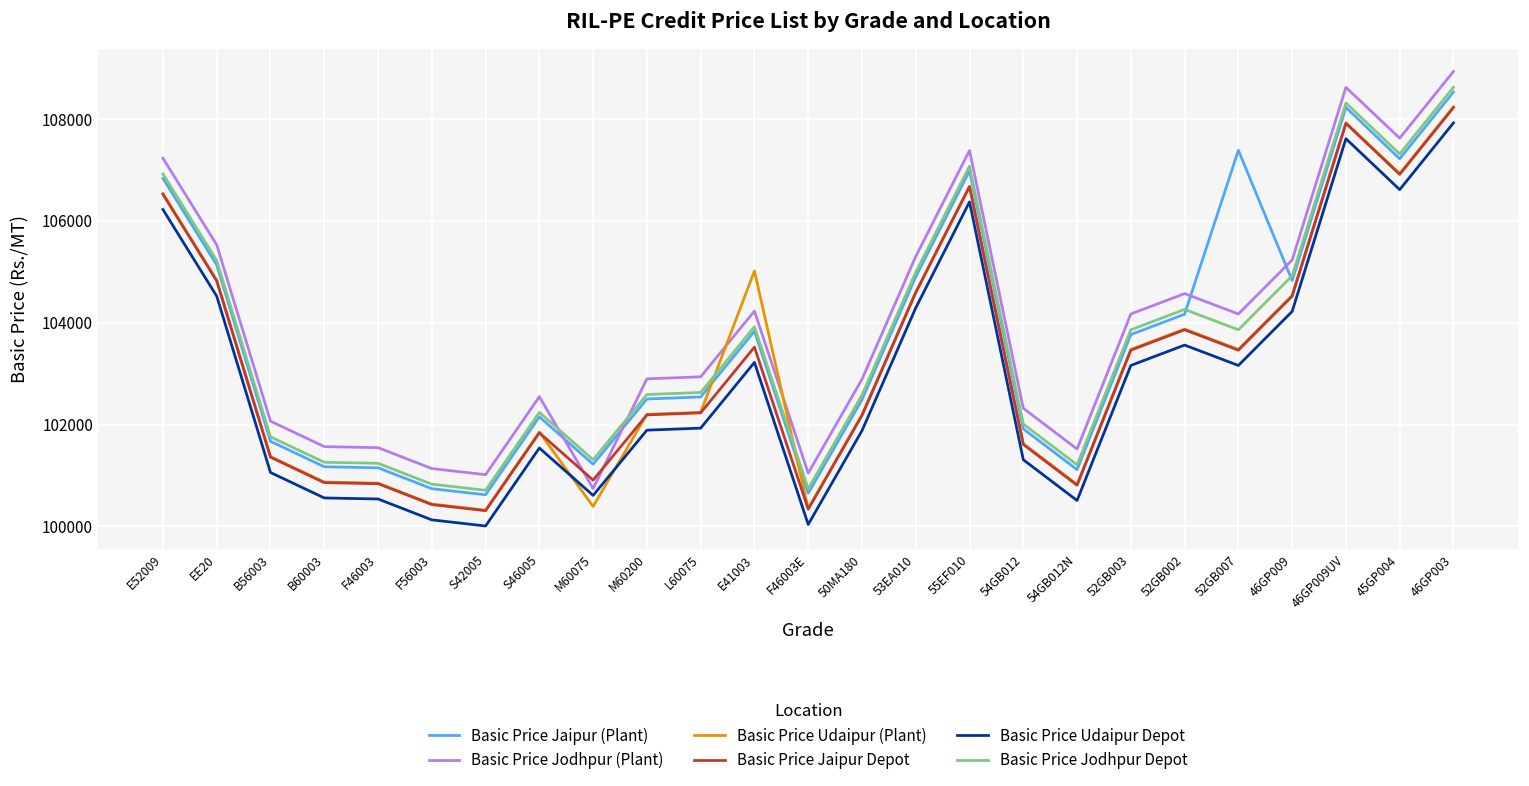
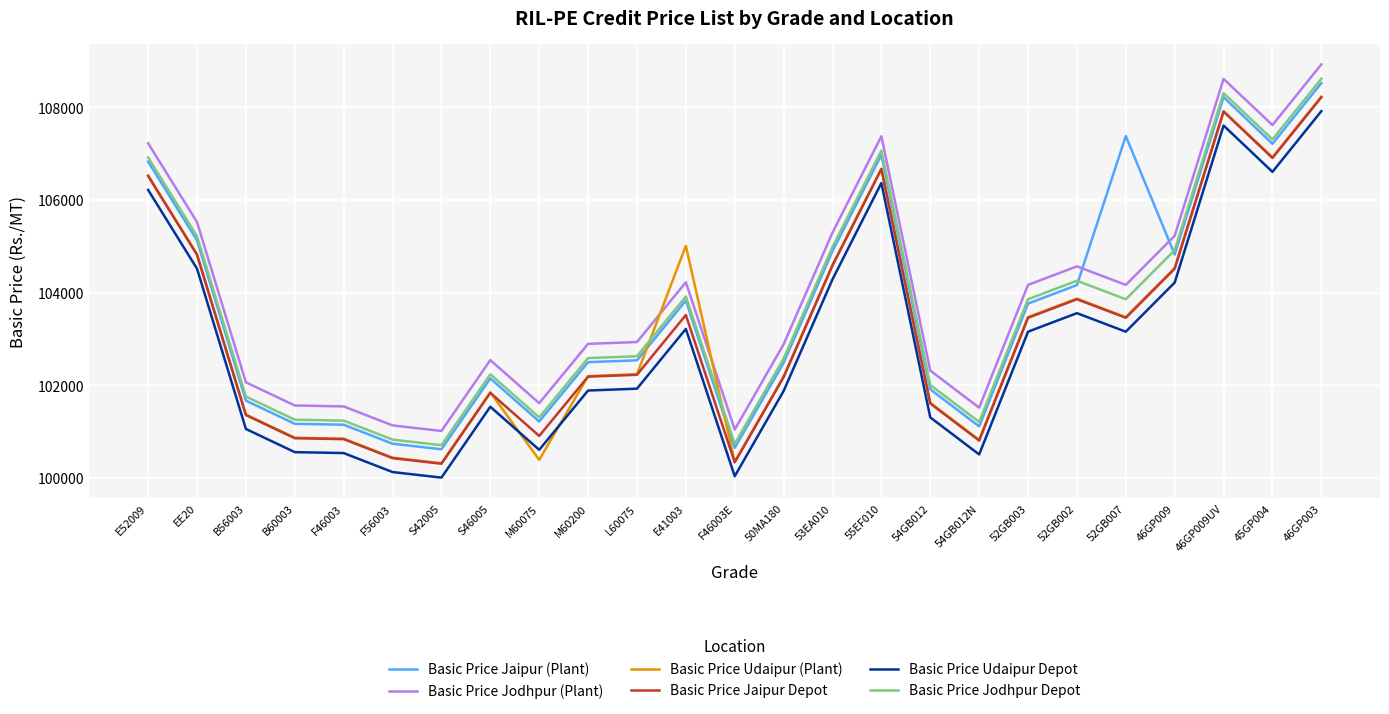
Basic Price Jodhpur (Plant), M60075: 100700 -> 101600
